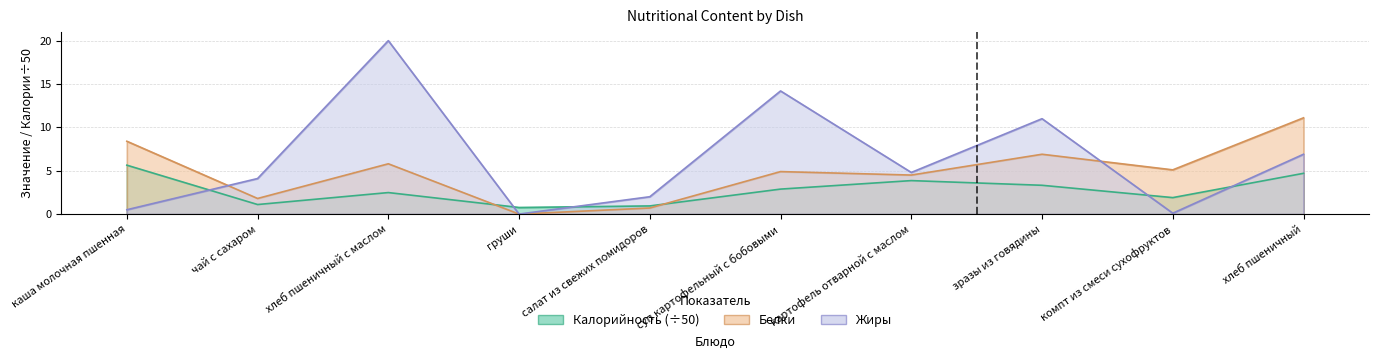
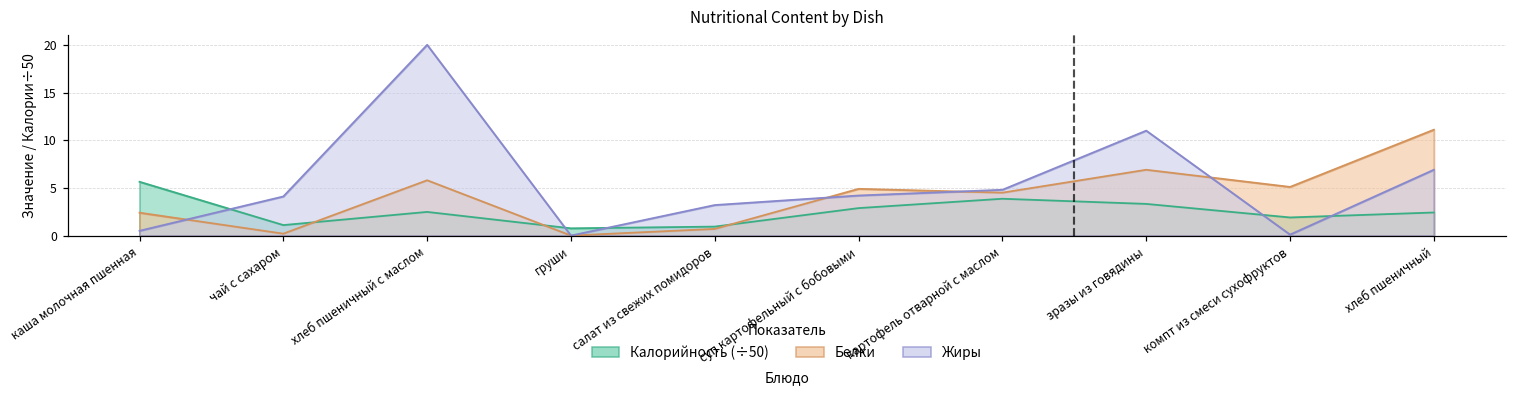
Белки, каша молочная пшенная: 8 -> 2
Белки, чай с сахаром: 2 -> 0
Жиры, салат из свежих помидоров: 2 -> 3
Жиры, суп картофельный с бобовыми: 14 -> 4
Калорийность (÷50), хлеб пшеничный: 5 -> 2
